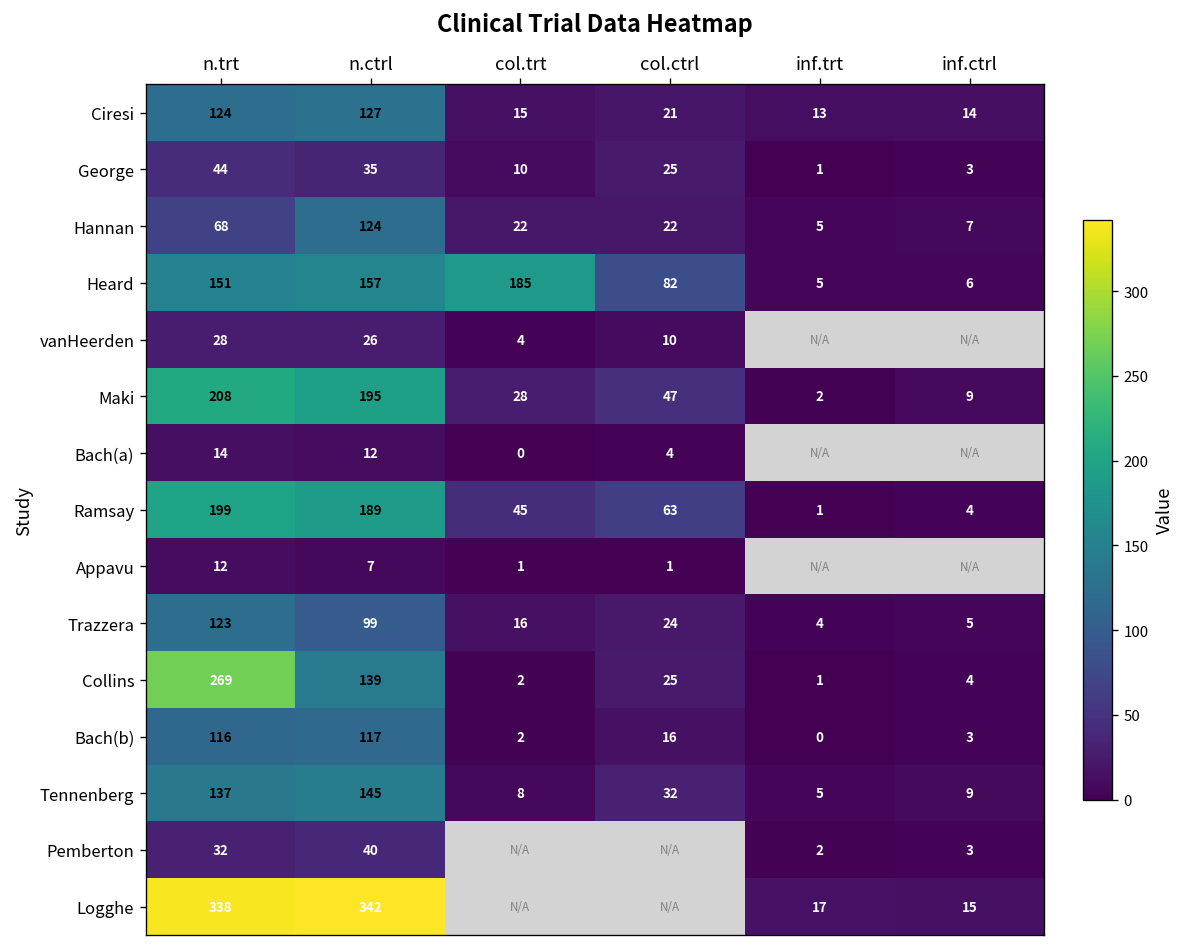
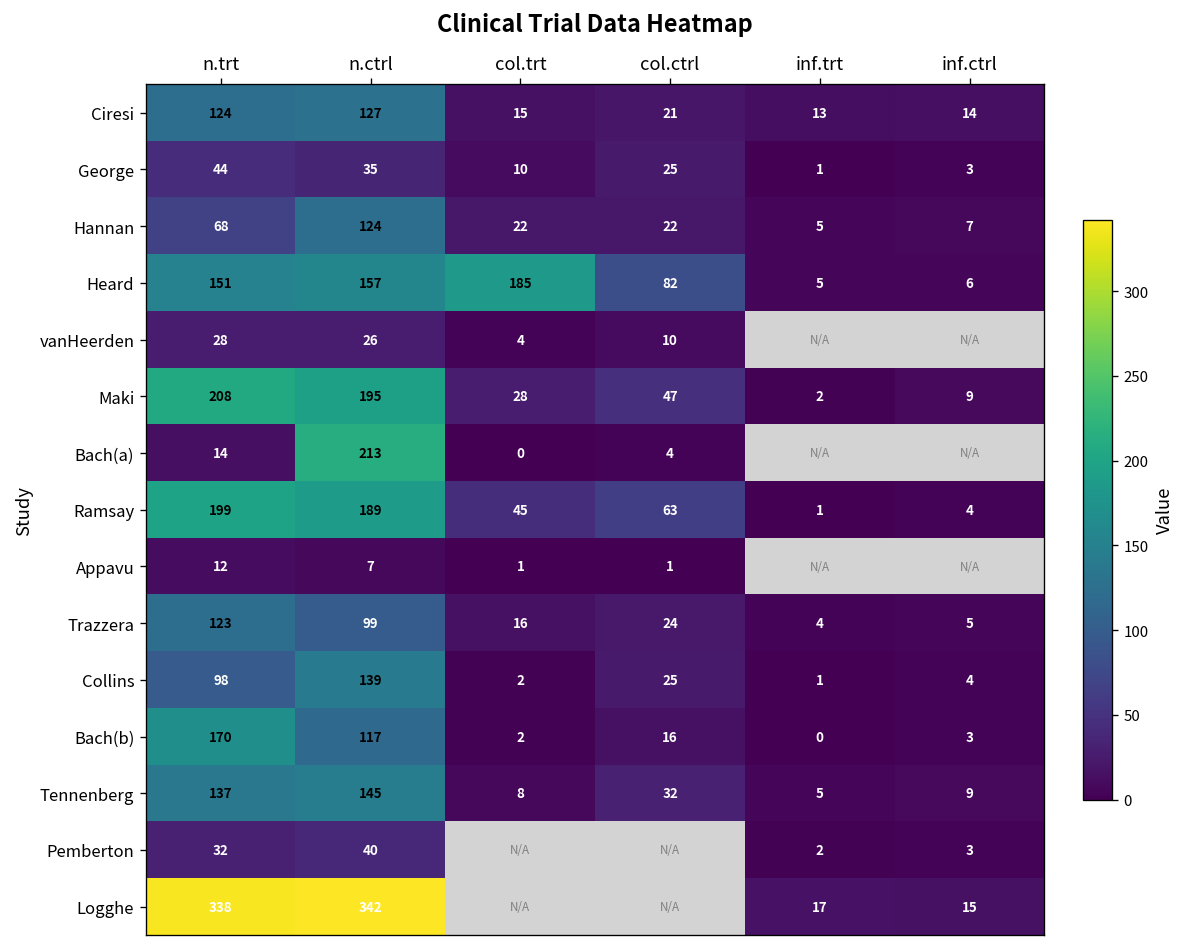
Bach(a), n.ctrl: 12 -> 213
Collins, n.trt: 269 -> 98
Bach(b), n.trt: 116 -> 170
